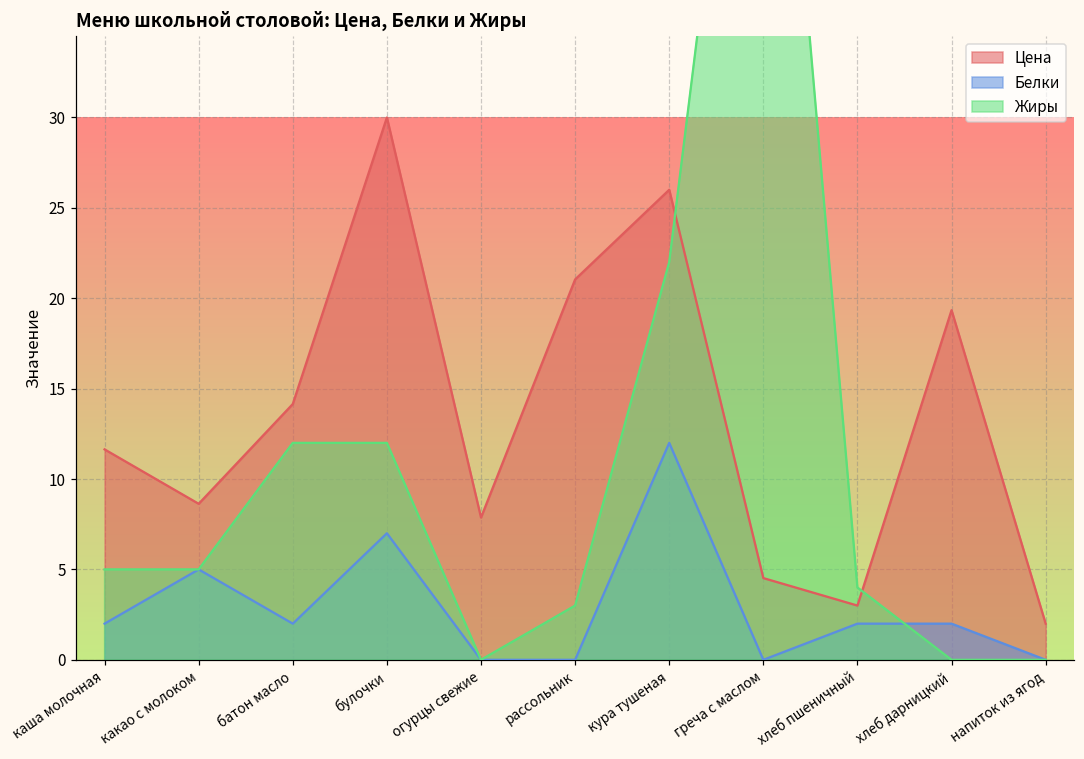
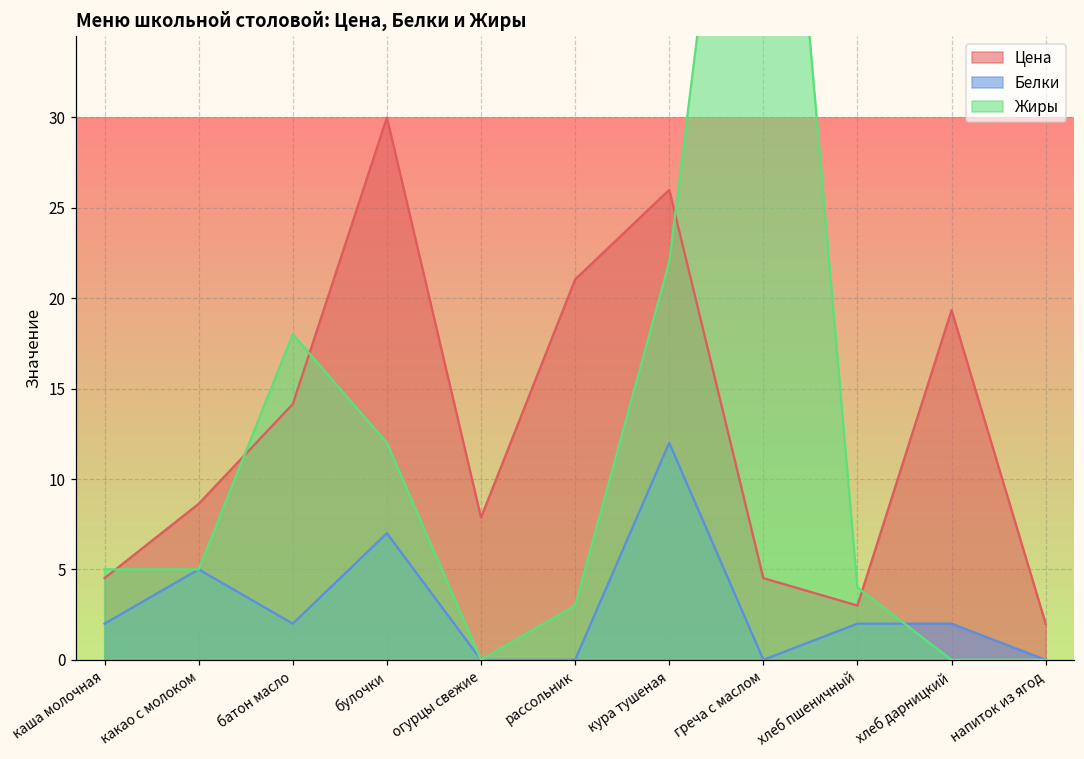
Цена, каша молочная: 11.6 -> 4.5
Жиры, батон масло: 12 -> 18
